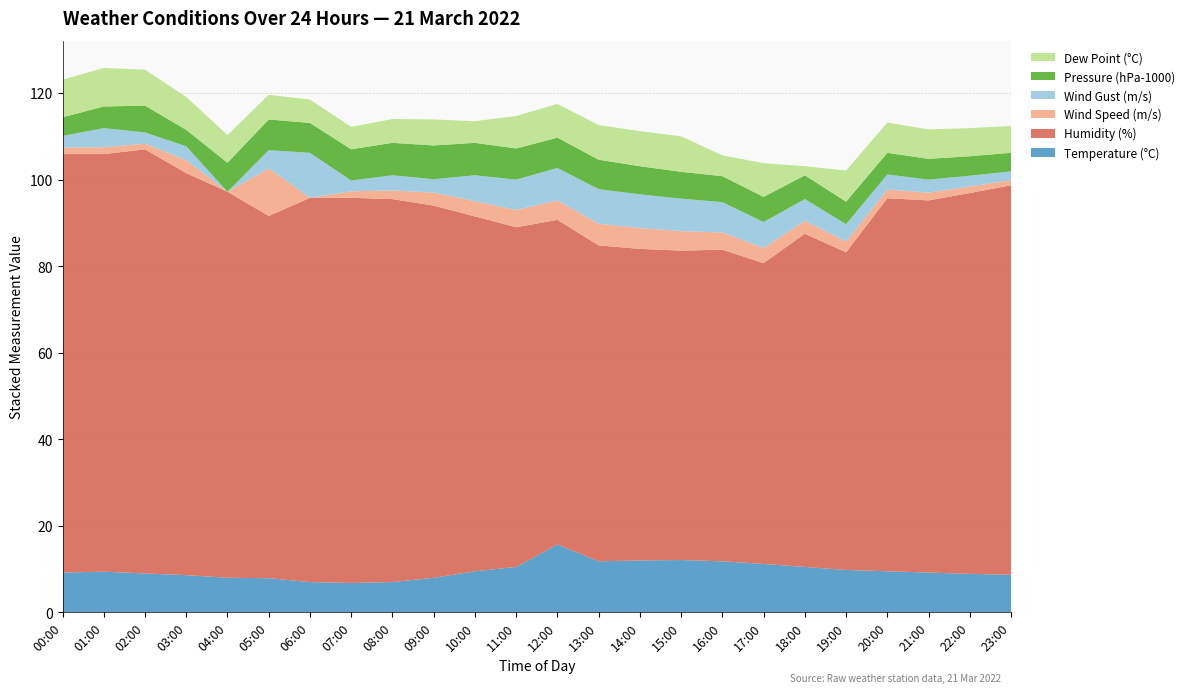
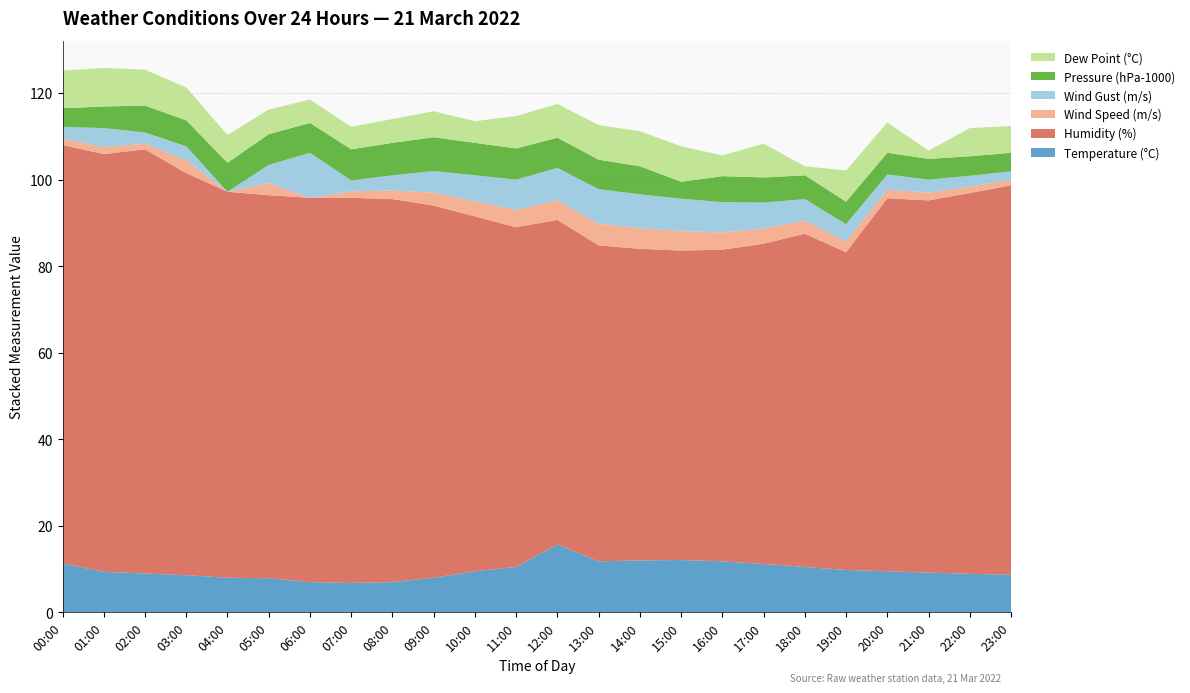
Temperature (°C), 00:00: 9 -> 11
Pressure (hPa-1000), 03:00: 4 -> 6
Humidity (%), 05:00: 84 -> 89
Wind Speed (m/s), 05:00: 11 -> 3
Wind Gust (m/s), 09:00: 3 -> 5
Pressure (hPa-1000), 15:00: 6 -> 4
Humidity (%), 17:00: 70 -> 74
Dew Point (°C), 21:00: 7 -> 2
